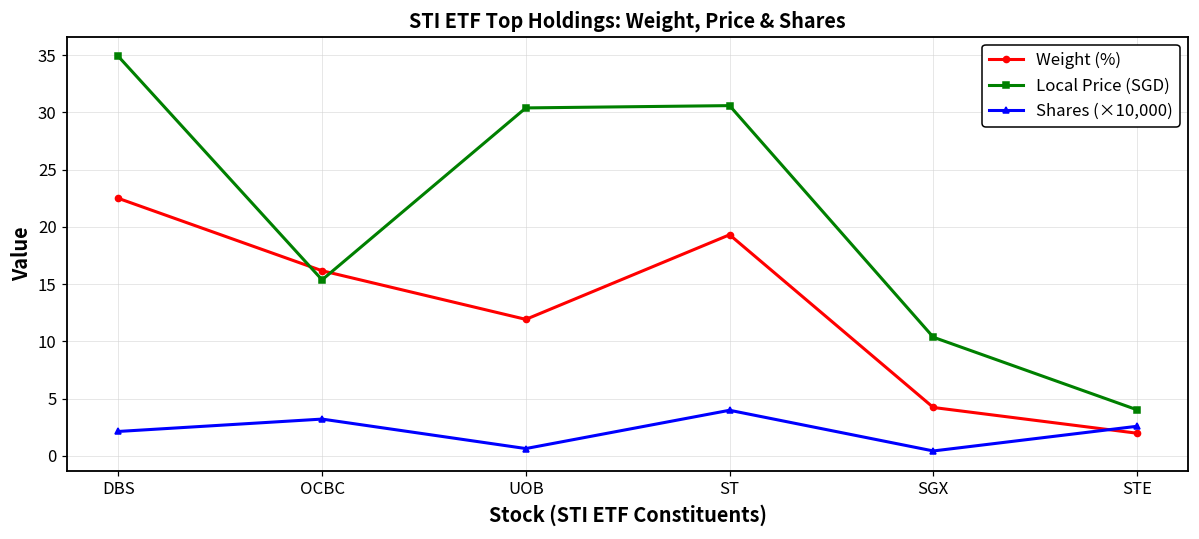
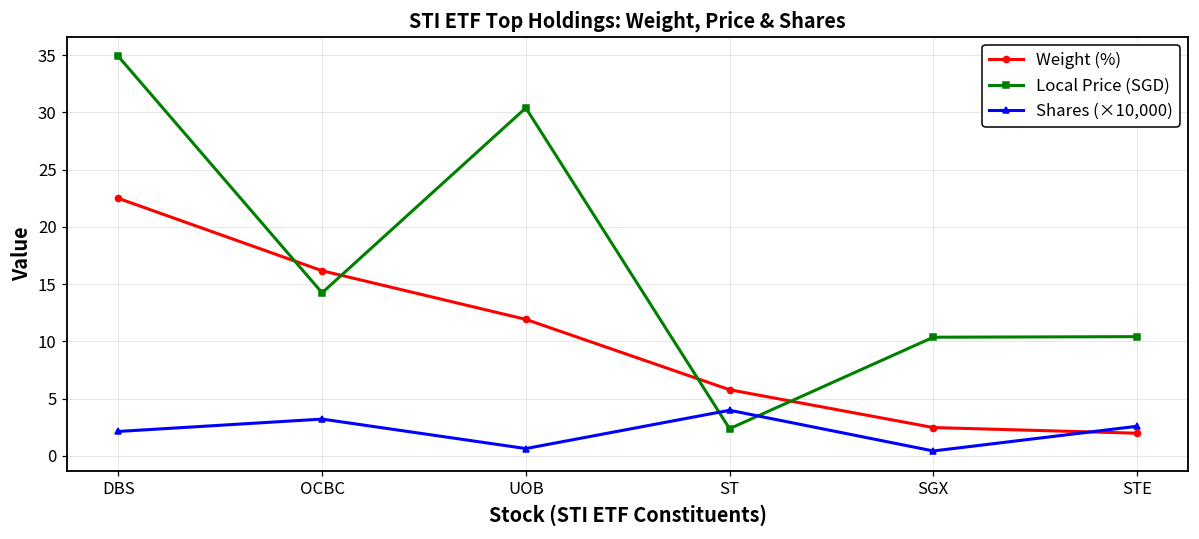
Local Price (SGD), OCBC: 15.4 -> 14.3
Weight (%), ST: 19.3 -> 5.8
Local Price (SGD), ST: 30.6 -> 2.4
Weight (%), SGX: 4.2 -> 2.5
Local Price (SGD), STE: 4.0 -> 10.4
